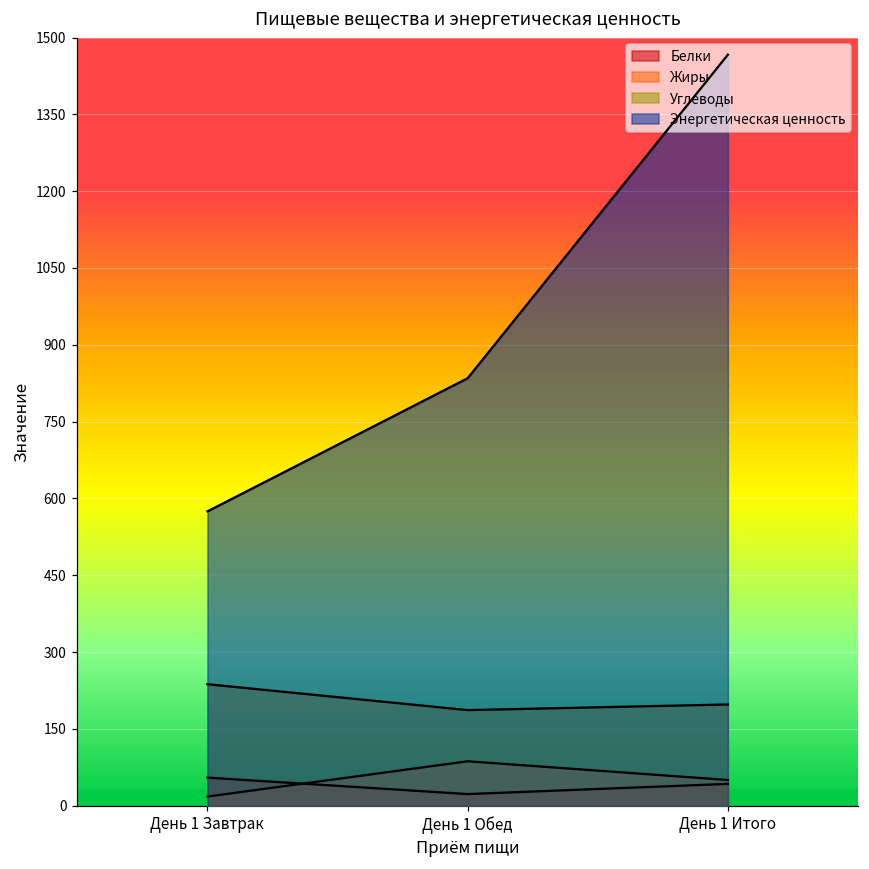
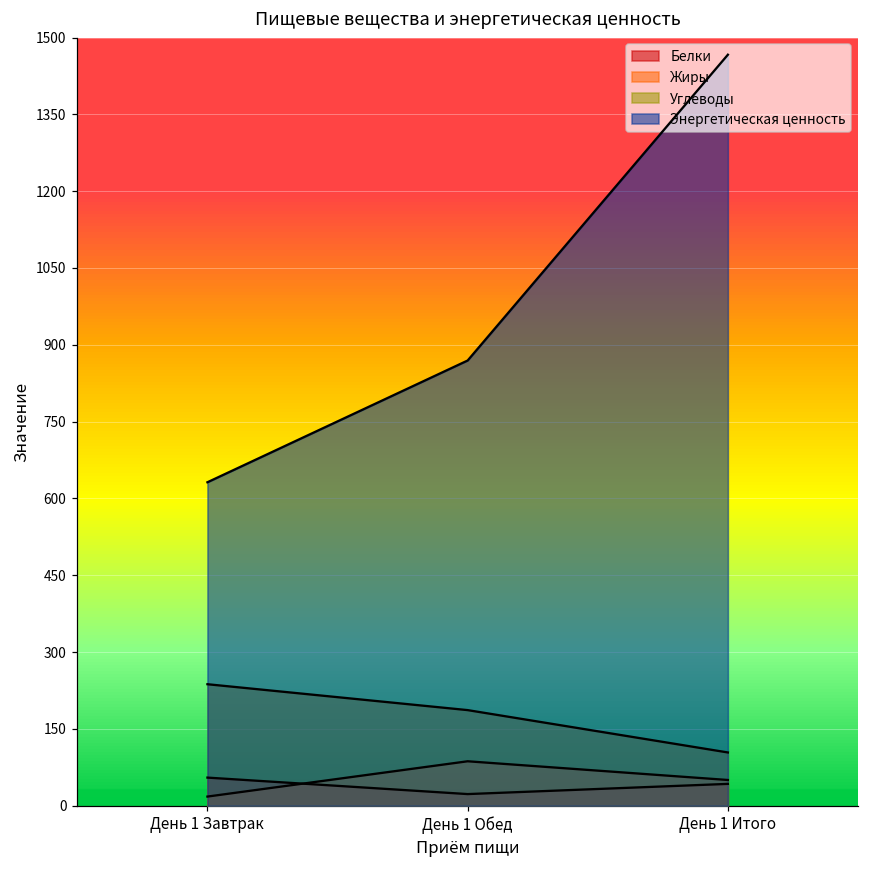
Энергетическая ценность, День 1 Завтрак: 570 -> 630
Энергетическая ценность, День 1 Обед: 830 -> 870
Углеводы, День 1 Итого: 200 -> 100
